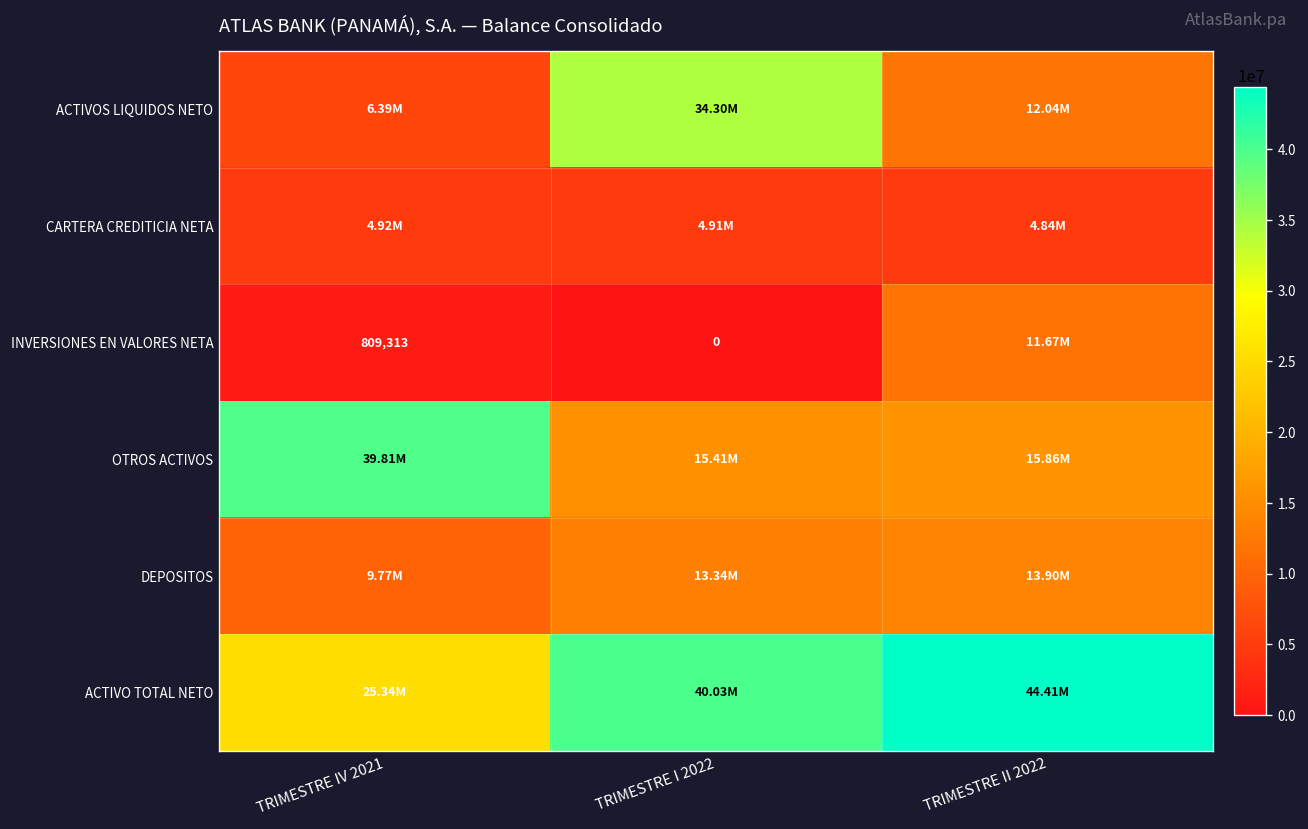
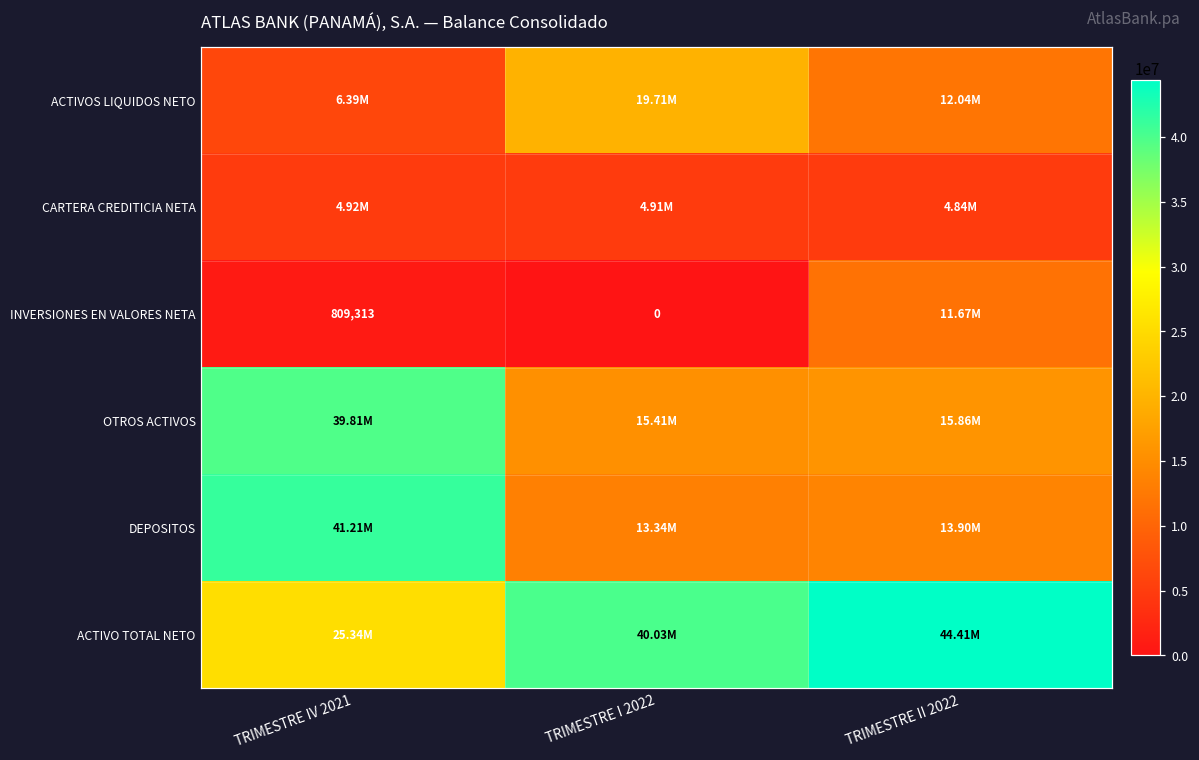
ACTIVOS LIQUIDOS NETO, TRIMESTRE I 2022: 34.30M -> 19.71M
DEPOSITOS, TRIMESTRE IV 2021: 9.77M -> 41.21M
